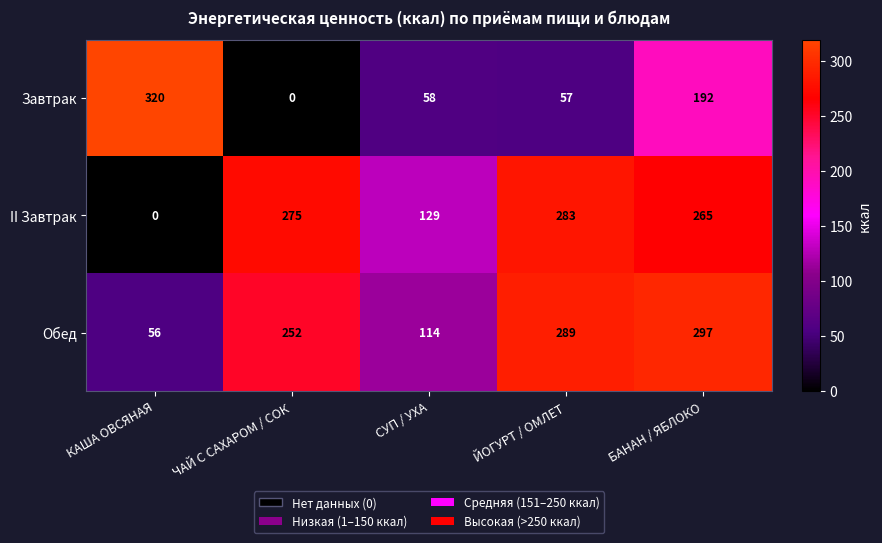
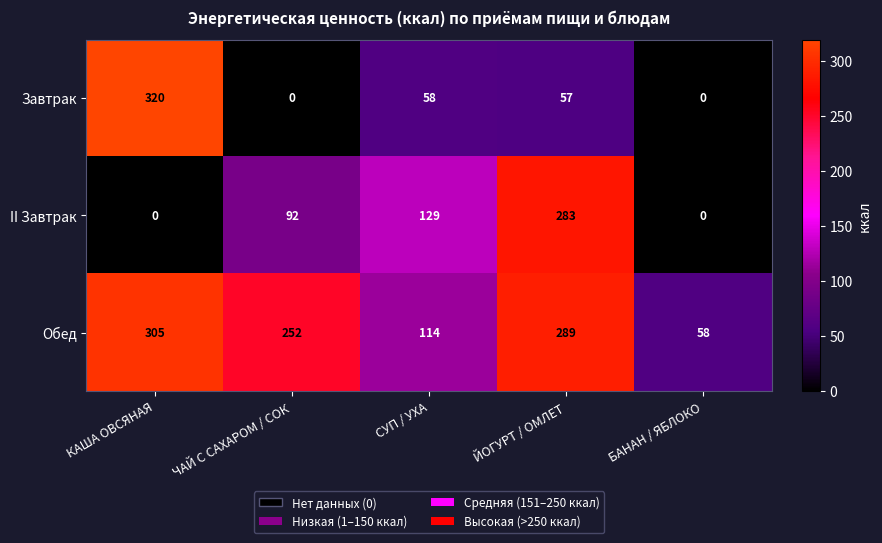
Завтрак, БАНАН / ЯБЛОКО: 192 -> 0
II Завтрак, ЧАЙ С САХАРОМ / СОК: 275 -> 92
II Завтрак, БАНАН / ЯБЛОКО: 265 -> 0
Обед, КАША ОВСЯНАЯ: 56 -> 305
Обед, БАНАН / ЯБЛОКО: 297 -> 58
